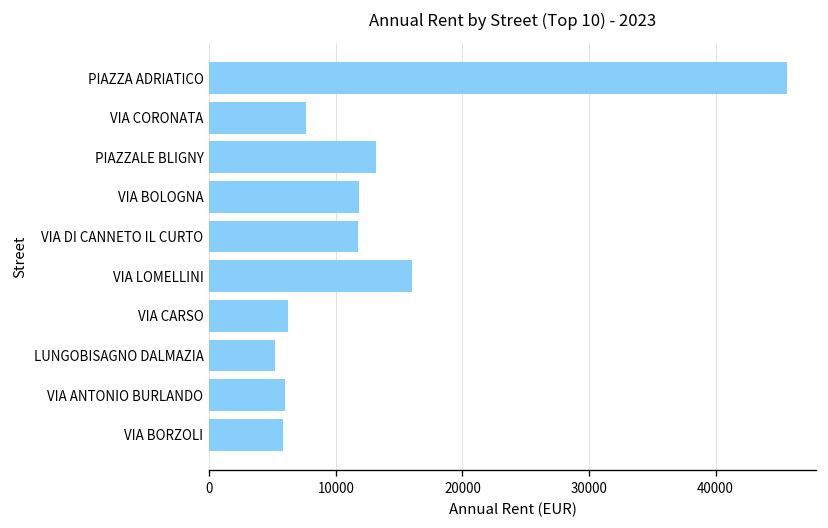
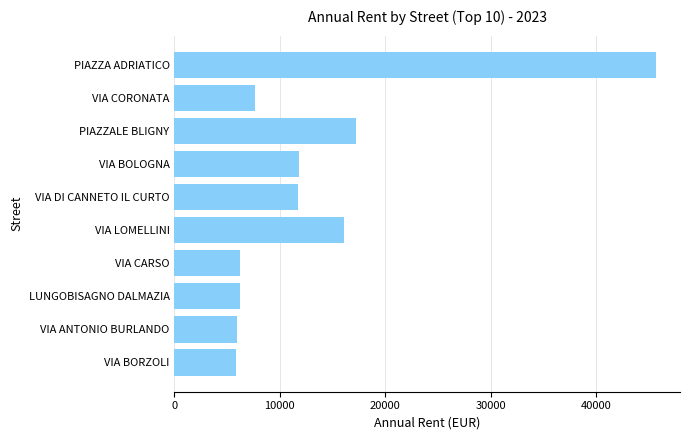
PIAZZALE BLIGNY: 13200 -> 17200
LUNGOBISAGNO DALMAZIA: 5200 -> 6200
